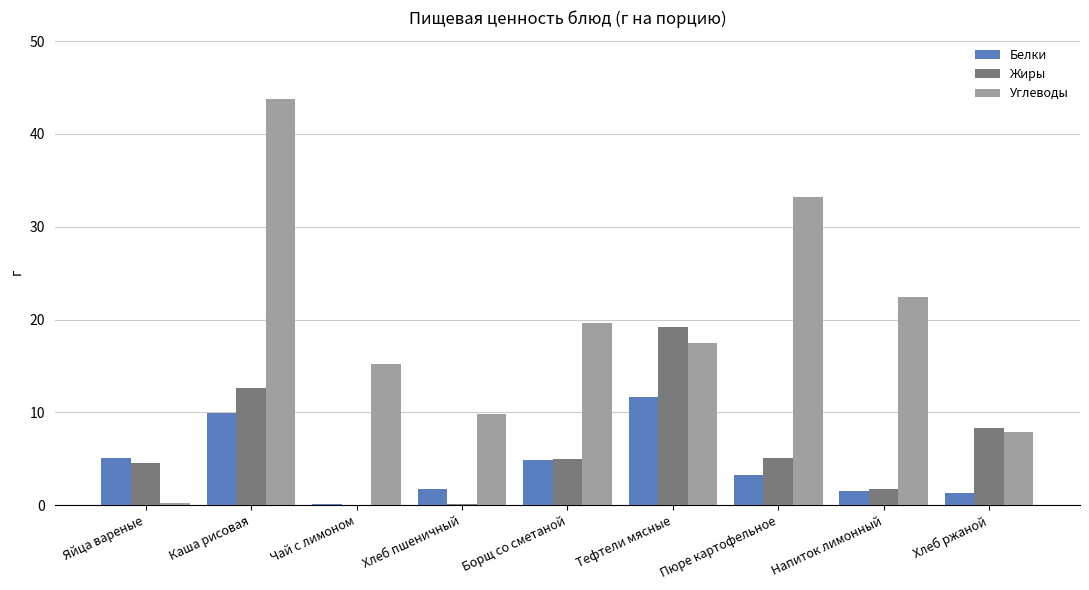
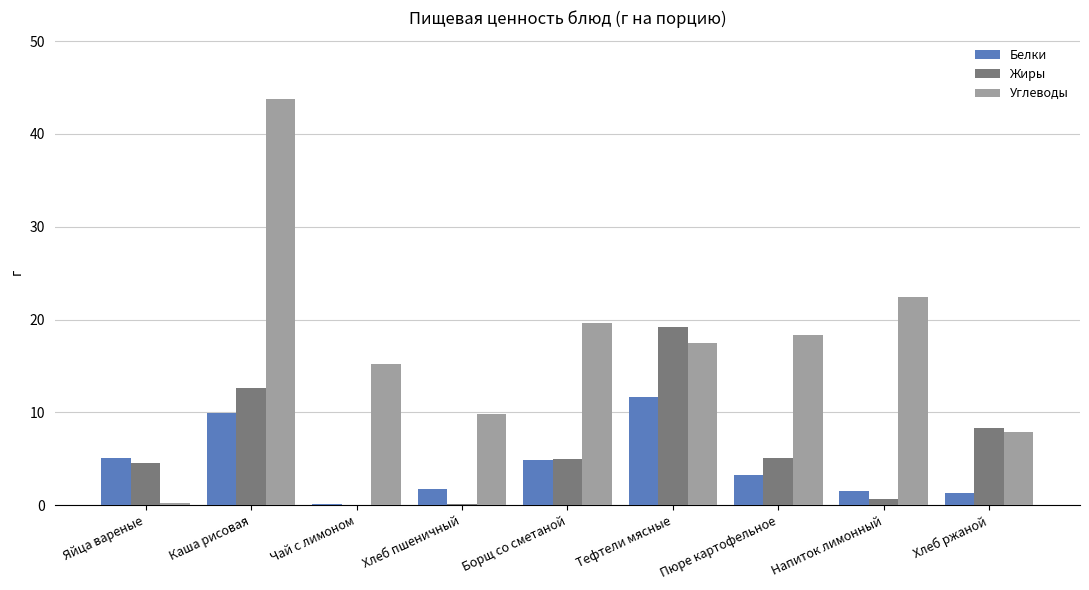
Углеводы, Пюре картофельное: 33 -> 18
Жиры, Напиток лимонный: 2 -> 1
